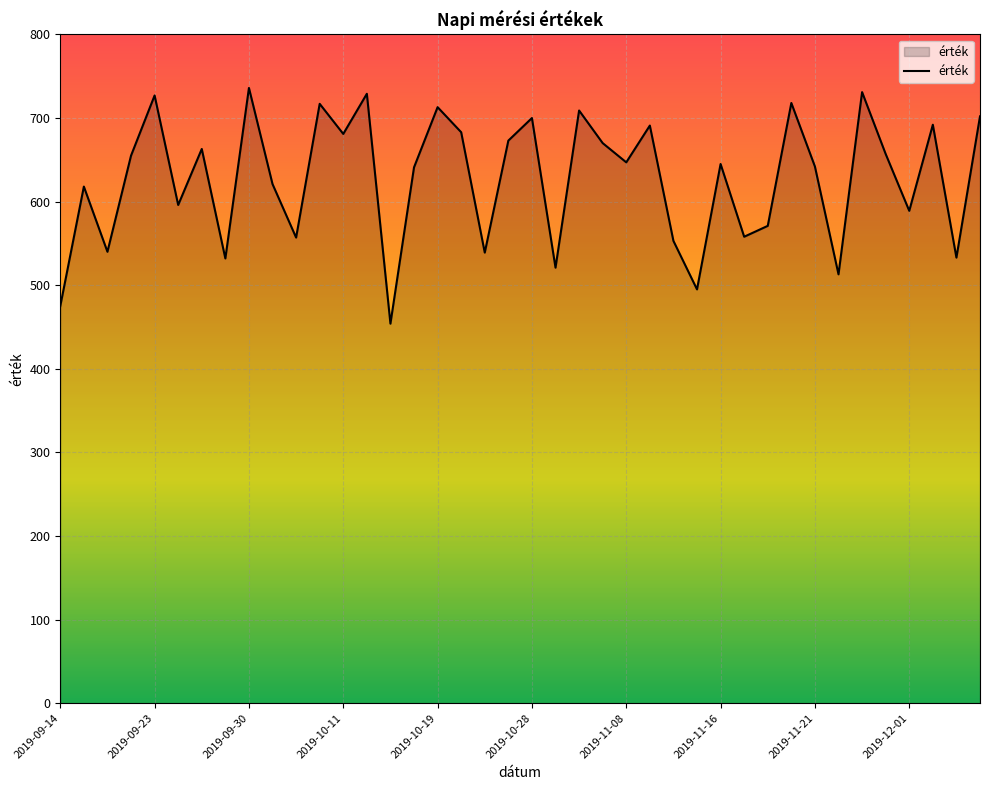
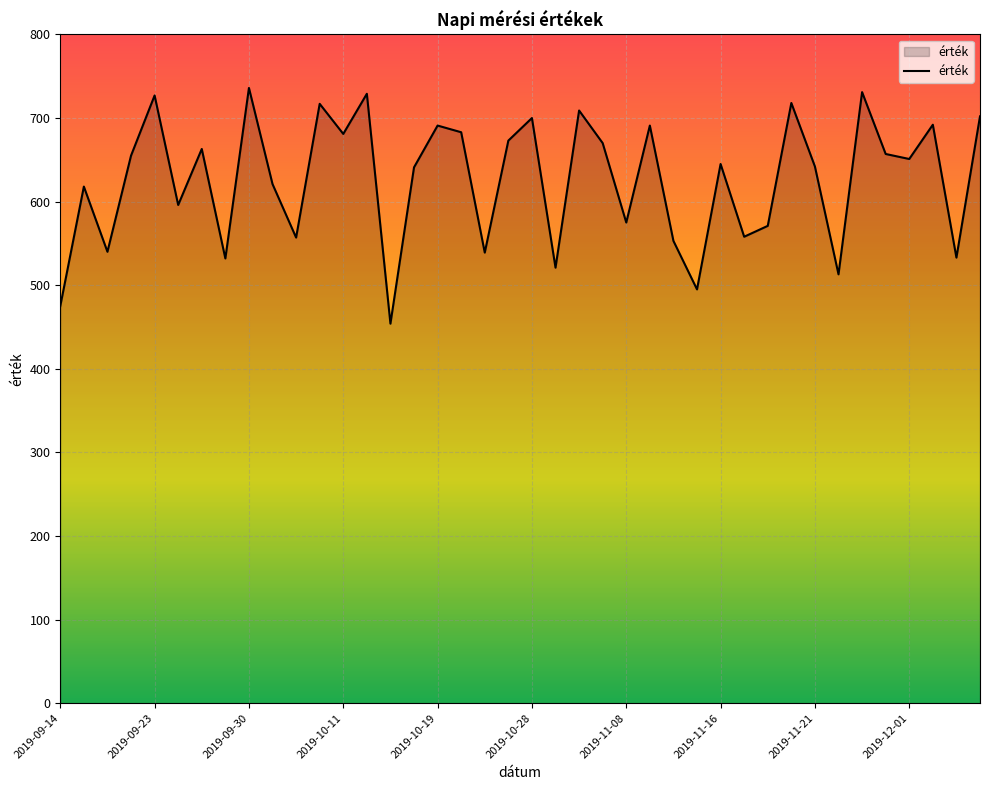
2019-10-19: 710 -> 690
2019-11-08: 650 -> 580
2019-12-01: 590 -> 650
